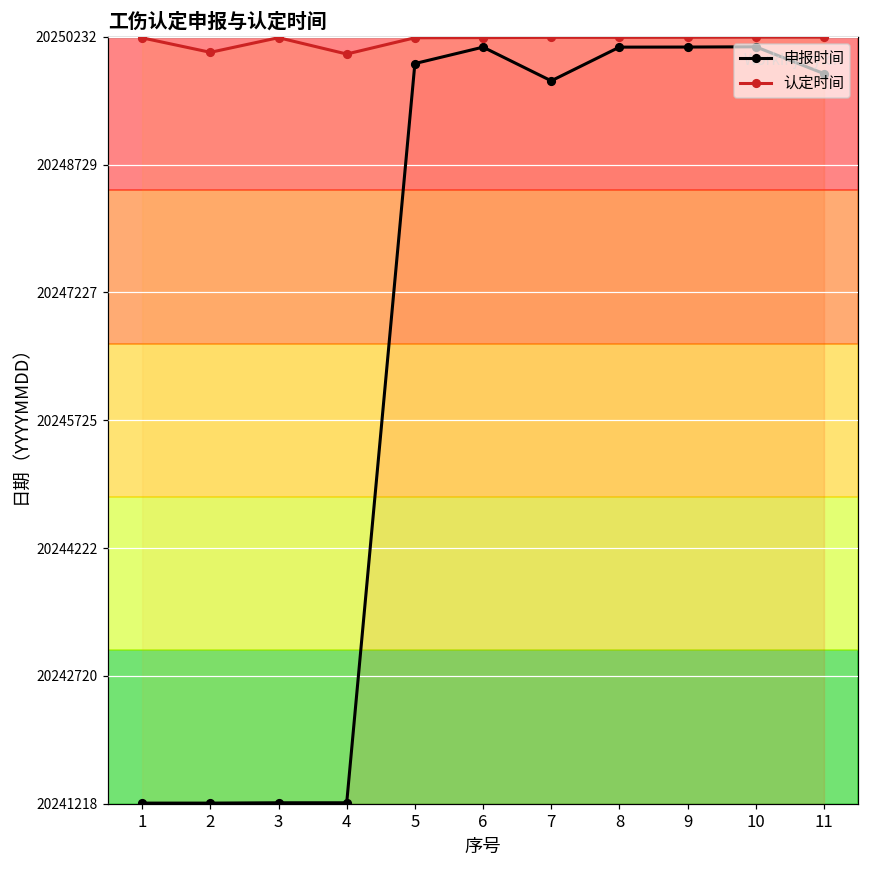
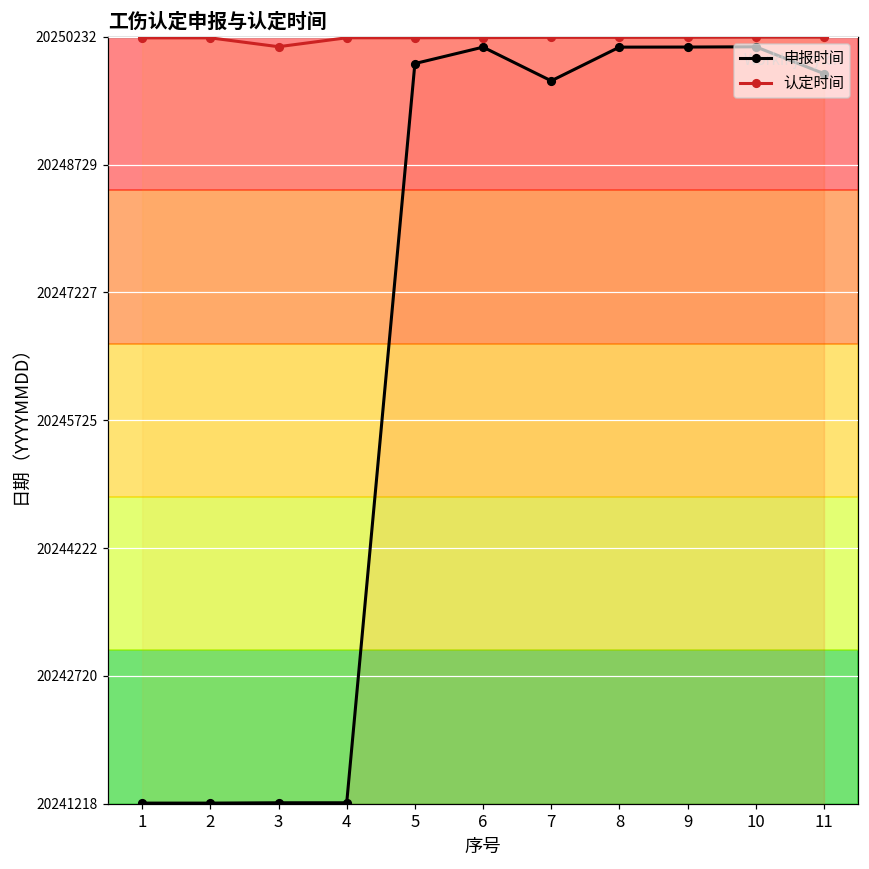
认定时间, 2: 20250000 -> 20250200
认定时间, 3: 20250200 -> 20250100
认定时间, 4: 20250000 -> 20250200
